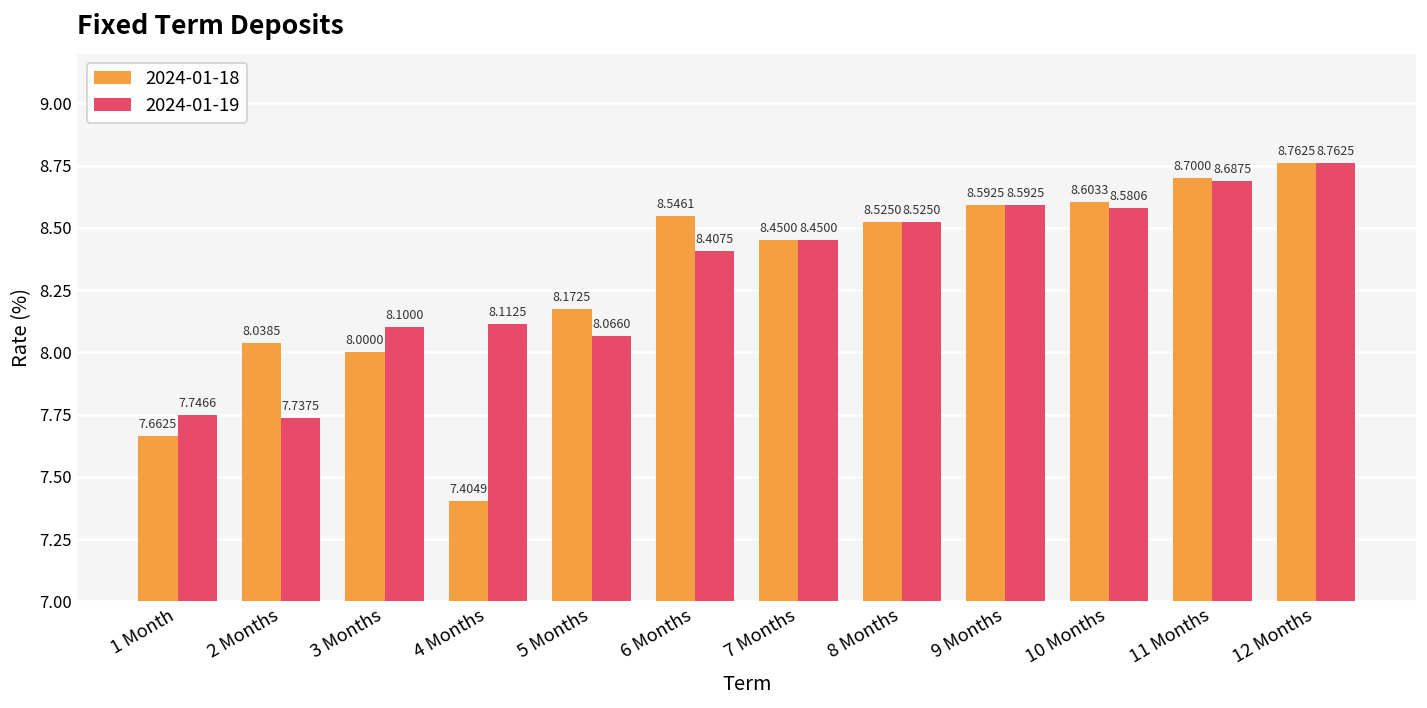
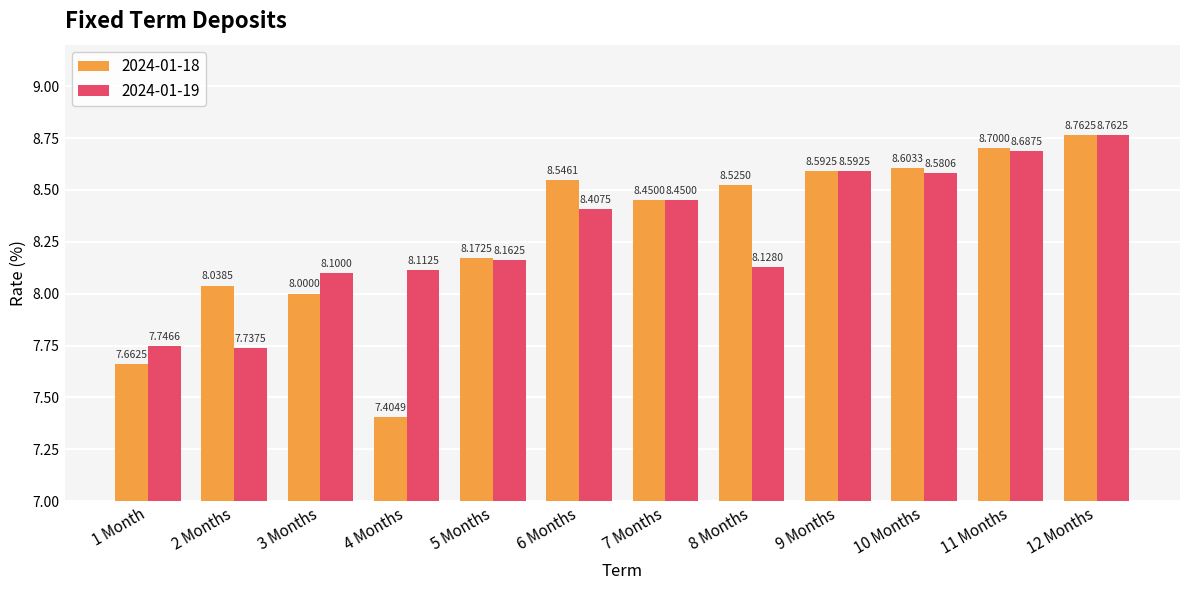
2024-01-19, 5 Months: 8.0660 -> 8.1625
2024-01-19, 8 Months: 8.5250 -> 8.1280
